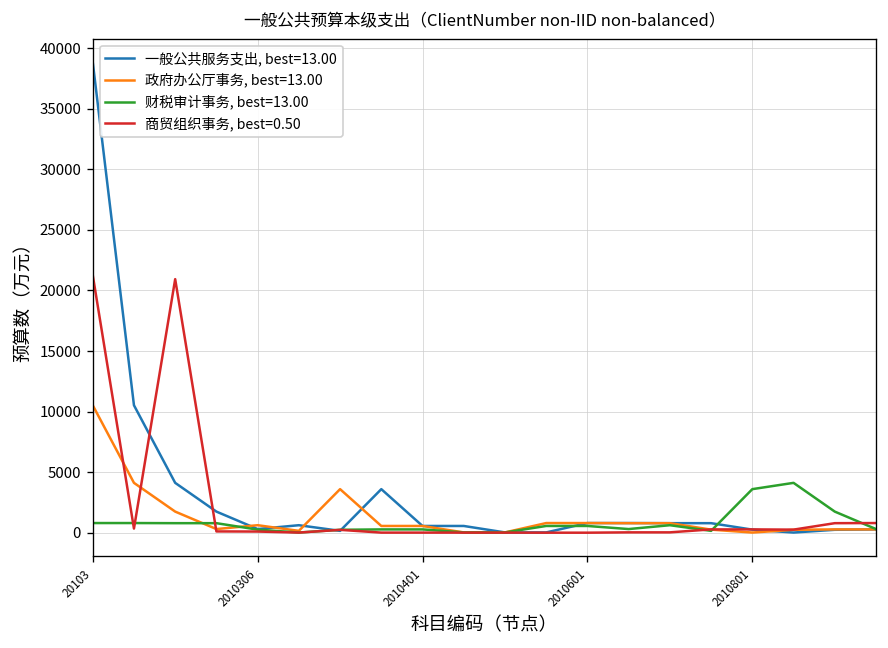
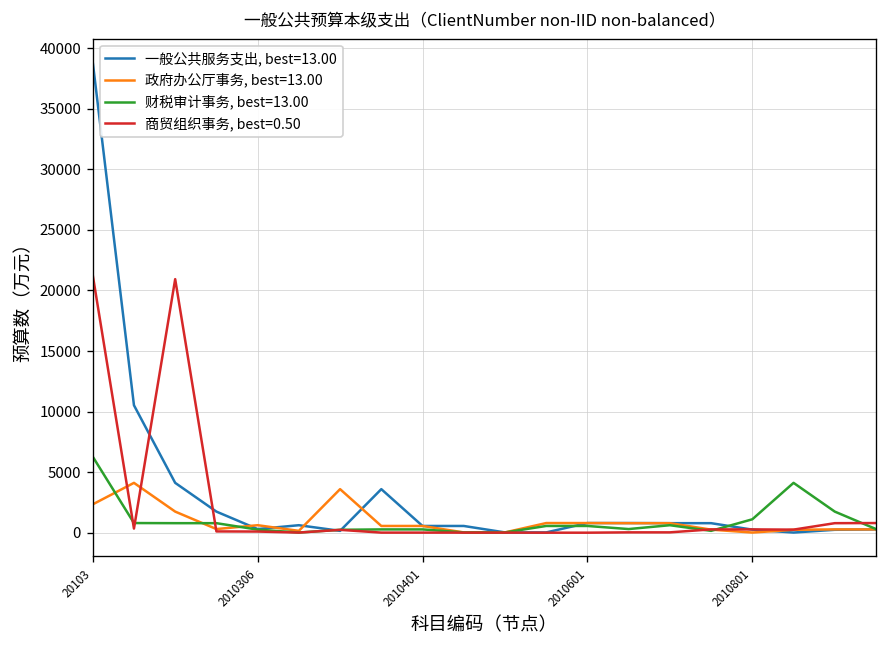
政府办公厅事务, best=13.00, 20103: 10500 -> 2300
财税审计事务, best=13.00, 20103: 800 -> 6300
财税审计事务, best=13.00, 2010801: 3600 -> 1100
